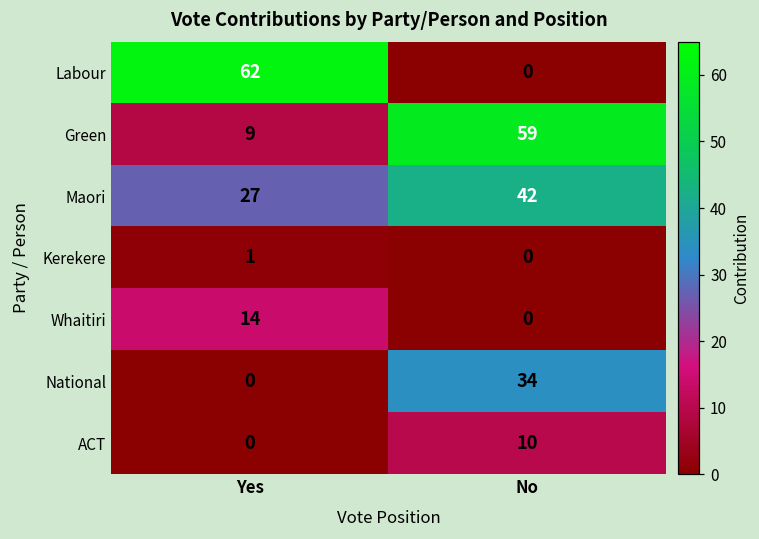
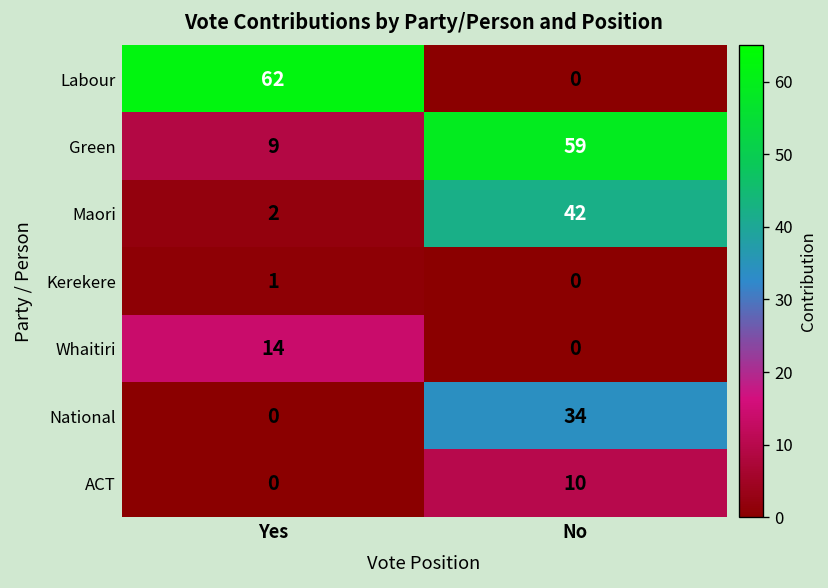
Maori, Yes: 27 -> 2
